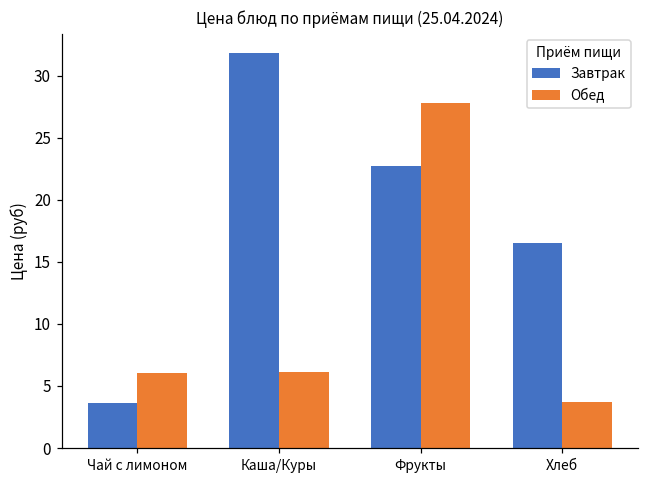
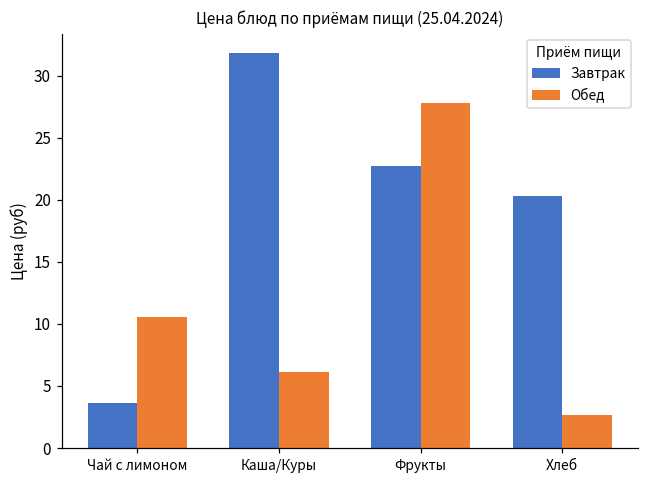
Обед, Чай с лимоном: 6.1 -> 10.6
Завтрак, Хлеб: 16.5 -> 20.3
Обед, Хлеб: 3.7 -> 2.7
